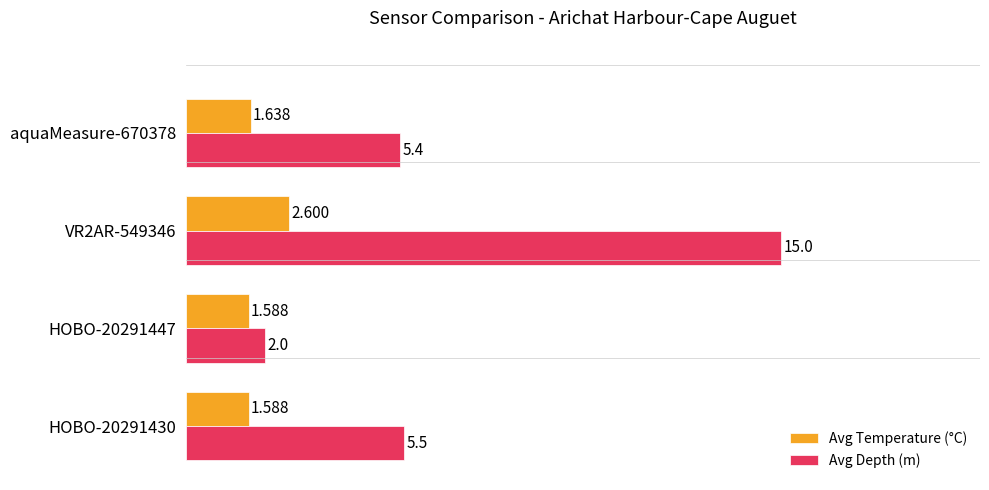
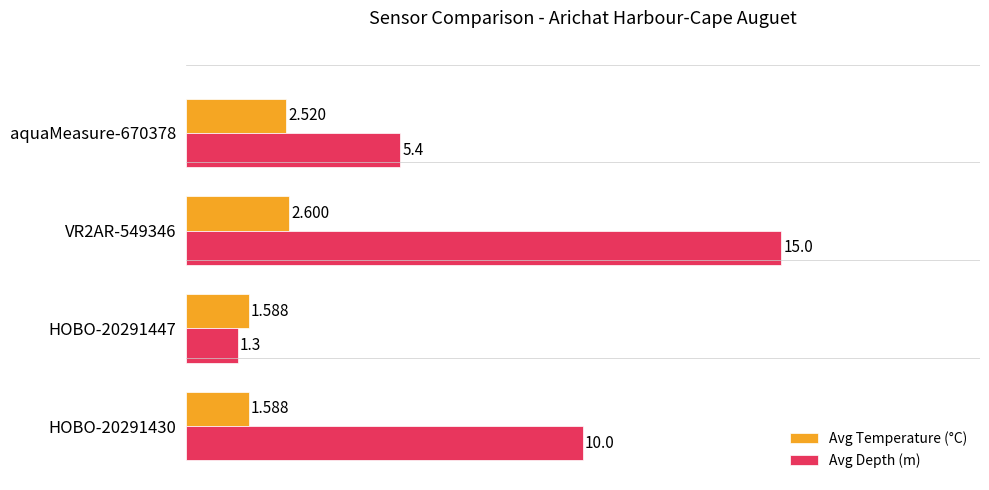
Avg Temperature (°C), aquaMeasure-670378: 1.638 -> 2.520
Avg Depth (m), HOBO-20291447: 2.0 -> 1.3
Avg Depth (m), HOBO-20291430: 5.5 -> 10.0
